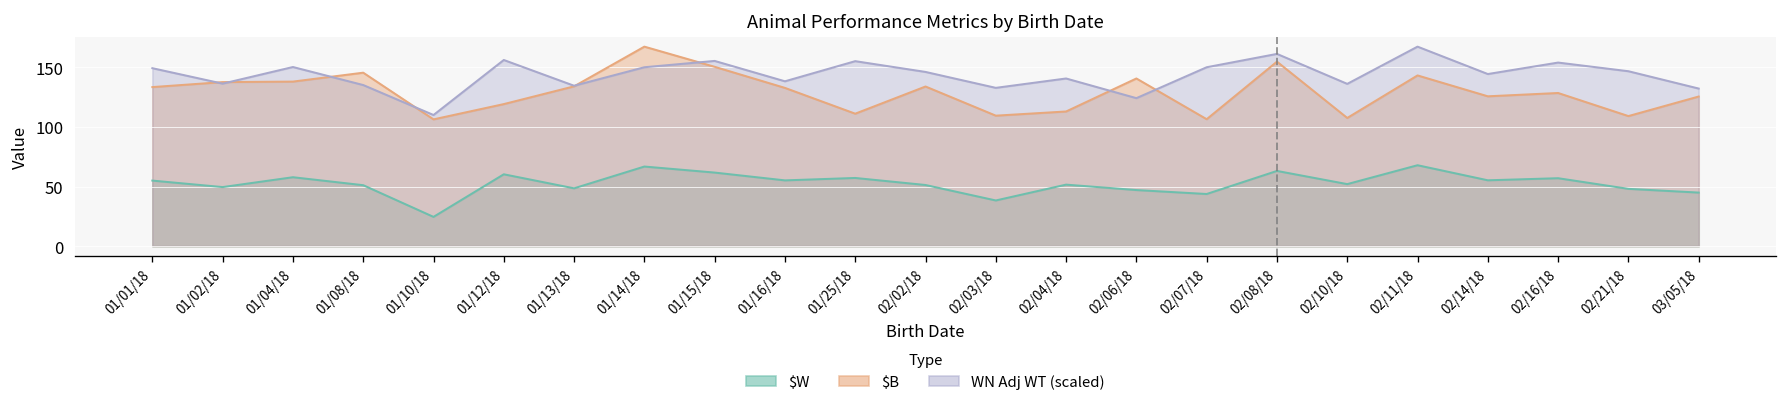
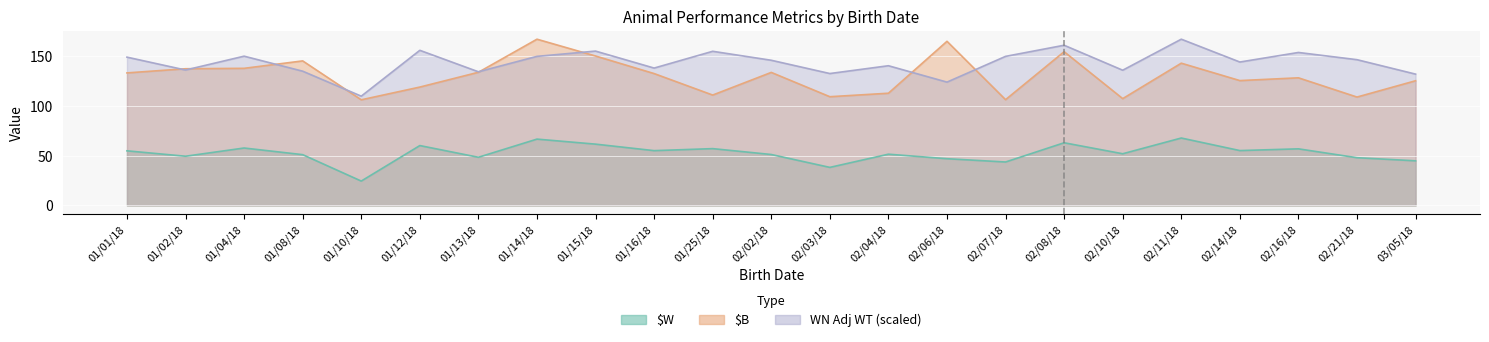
$B, 02/06/18: 140 -> 170
